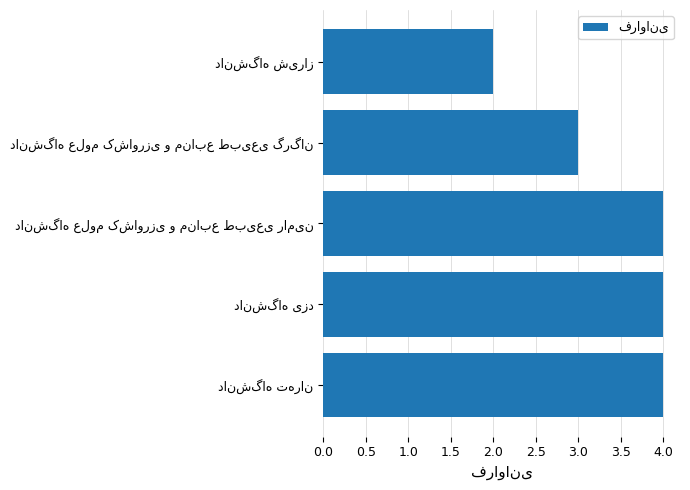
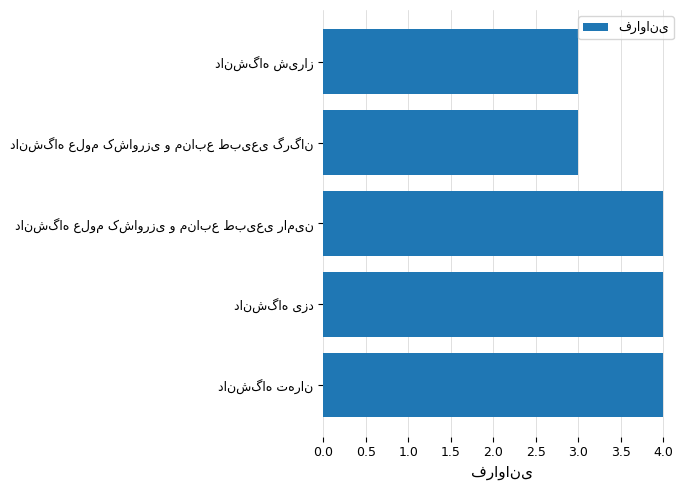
دانشگاه شیراز: 2 -> 3
